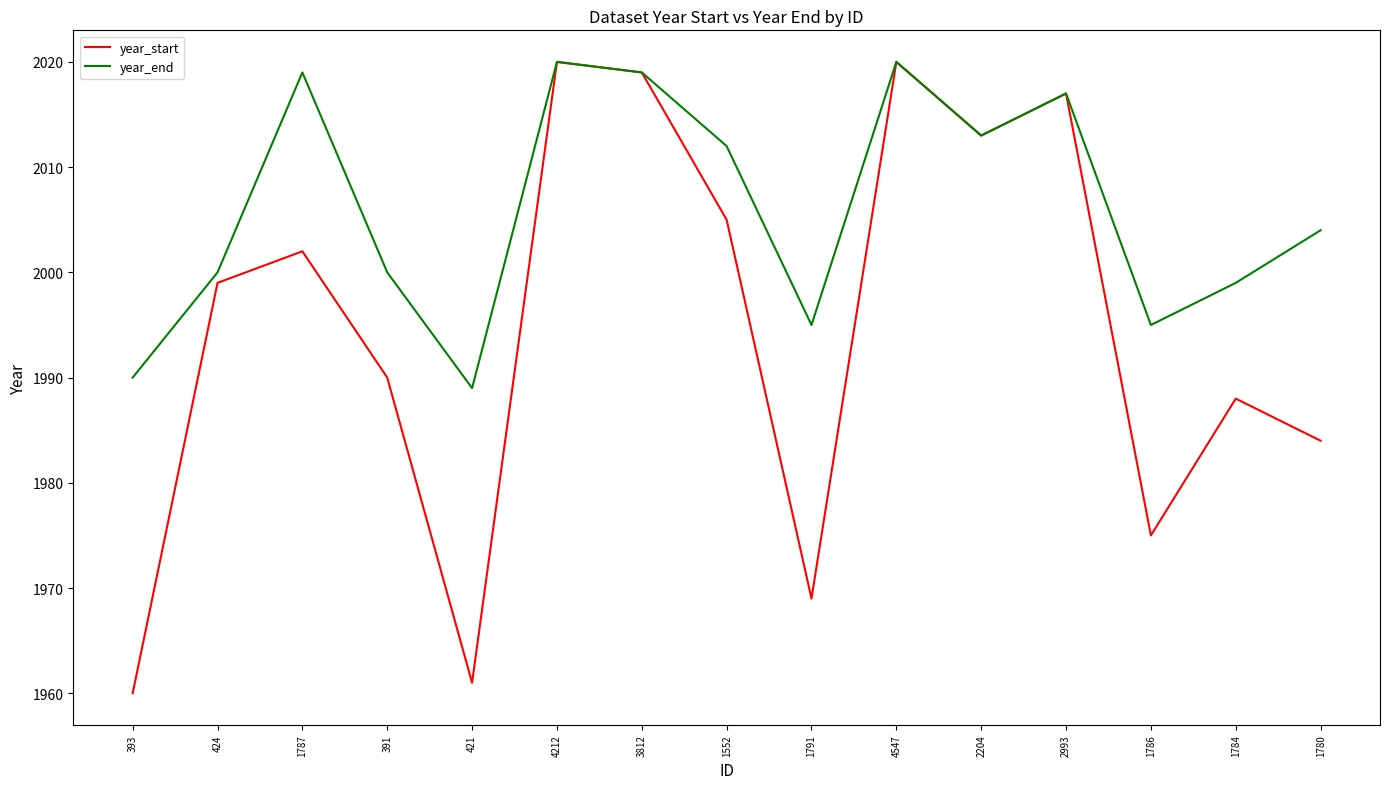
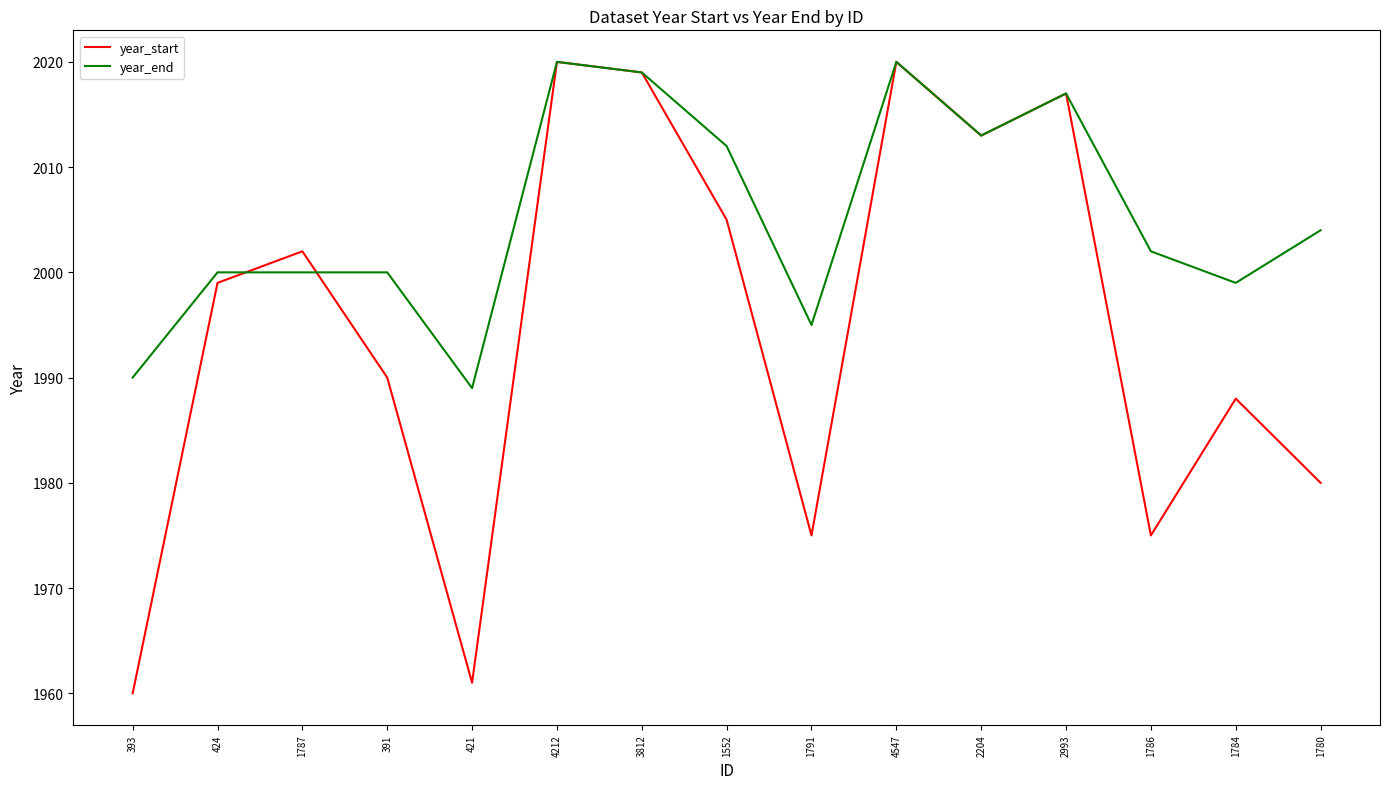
year_end, 1787: 2019 -> 2000
year_start, 1791: 1969 -> 1975
year_end, 1786: 1995 -> 2002
year_start, 1780: 1984 -> 1980
